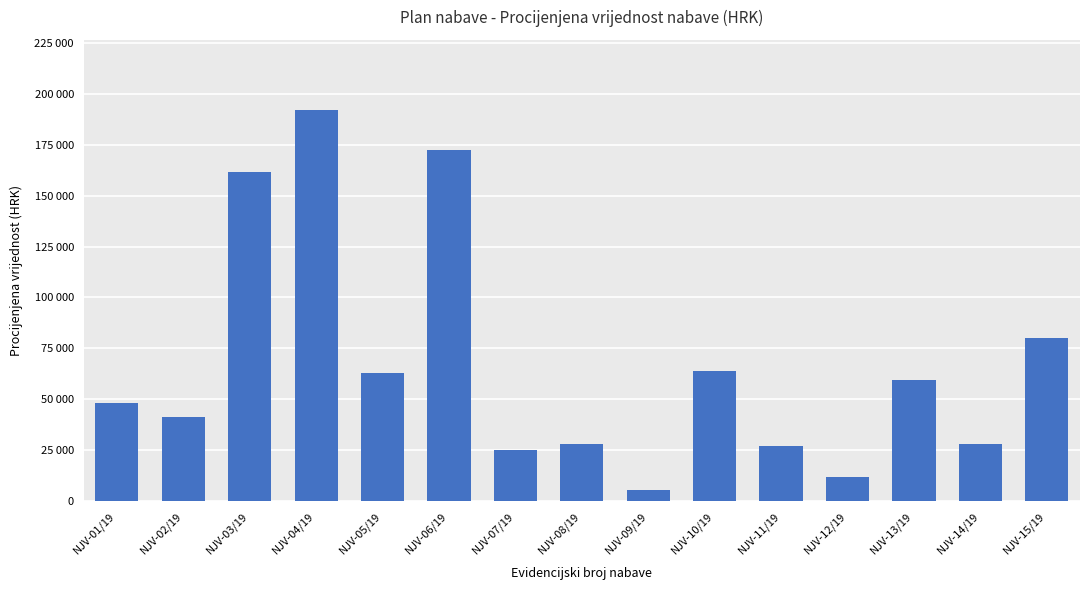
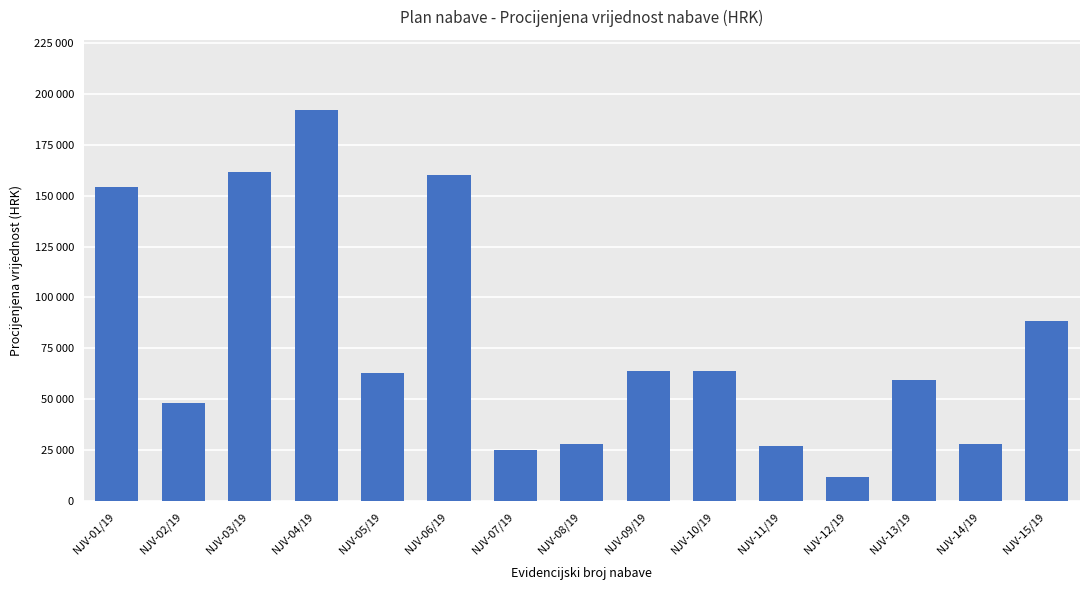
NJV-01/19: 48000 -> 154000
NJV-02/19: 41000 -> 48000
NJV-06/19: 173000 -> 160000
NJV-09/19: 6000 -> 64000
NJV-15/19: 80000 -> 89000
